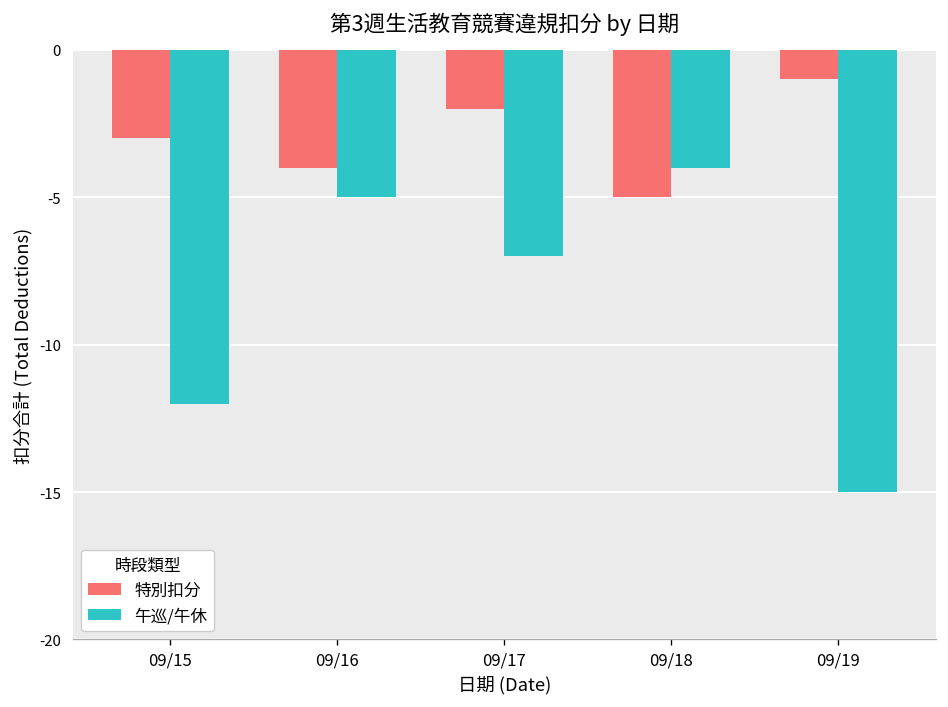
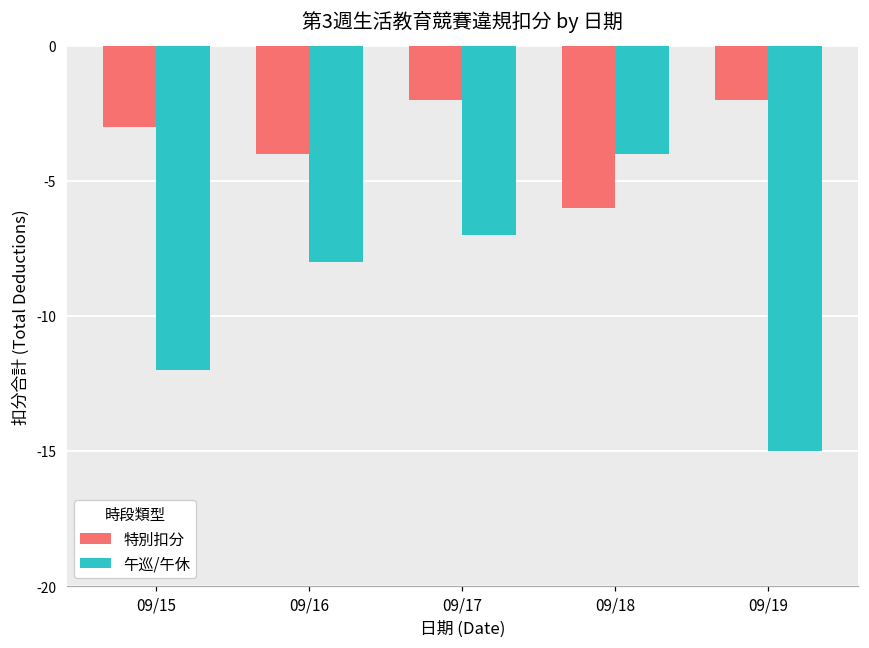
午巡/午休, 09/16: -5 -> -8
特別扣分, 09/18: -5 -> -6
特別扣分, 09/19: -1 -> -2
